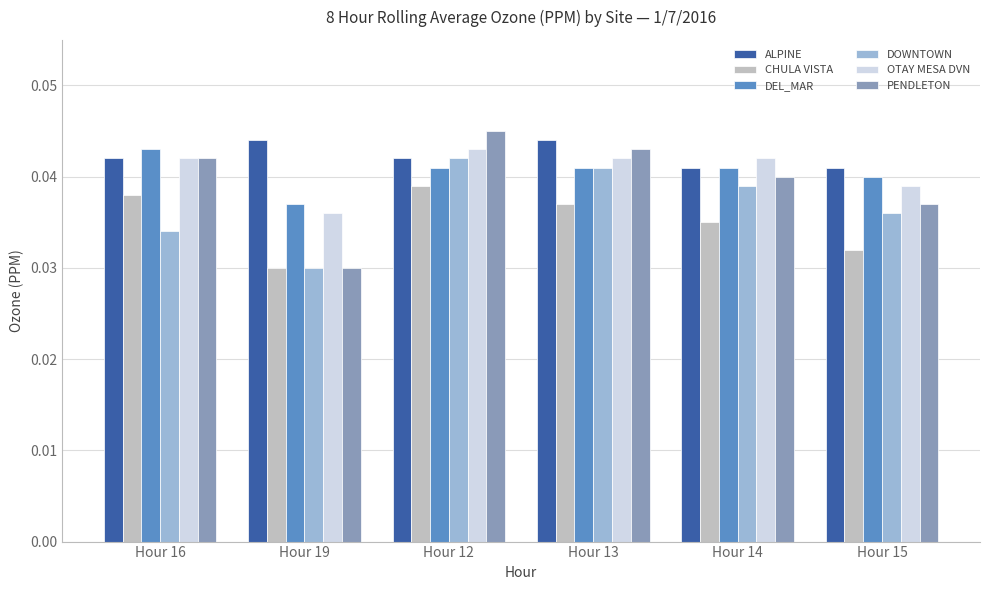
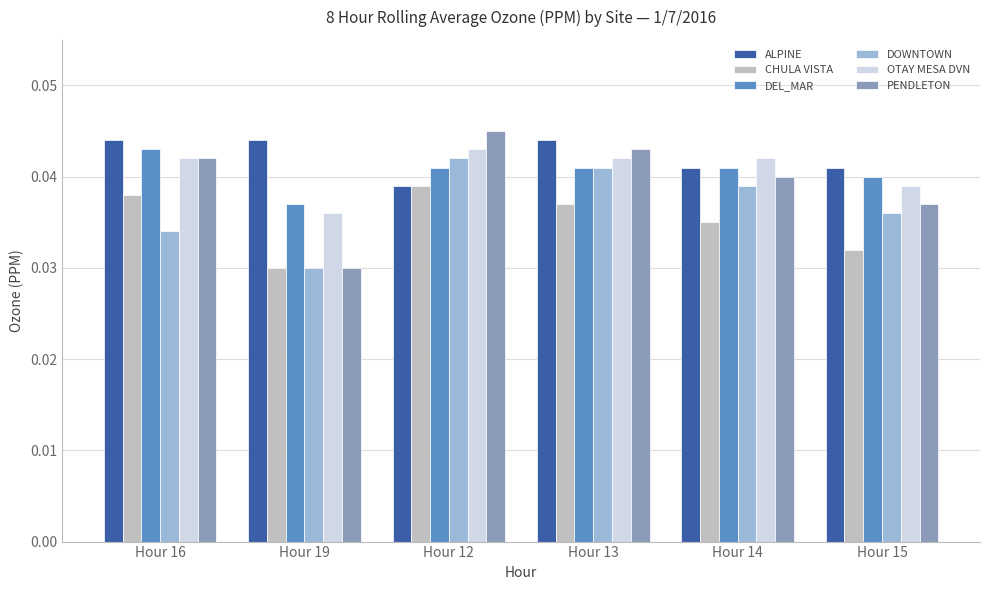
ALPINE, Hour 16: 0.042 -> 0.044
ALPINE, Hour 12: 0.042 -> 0.039
